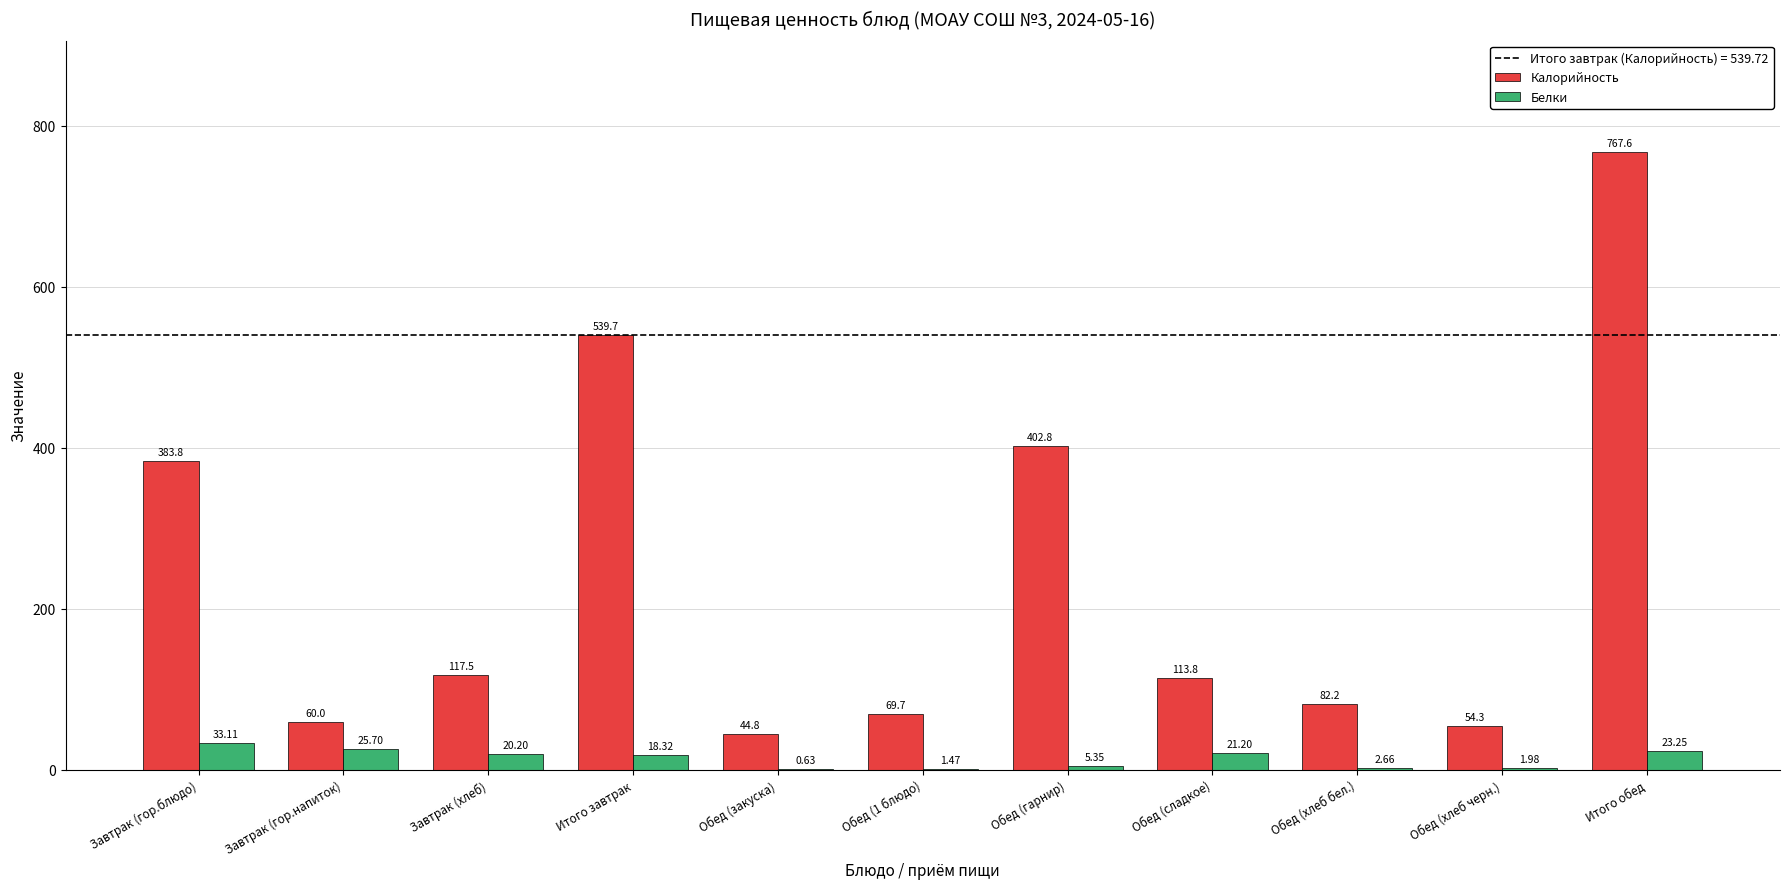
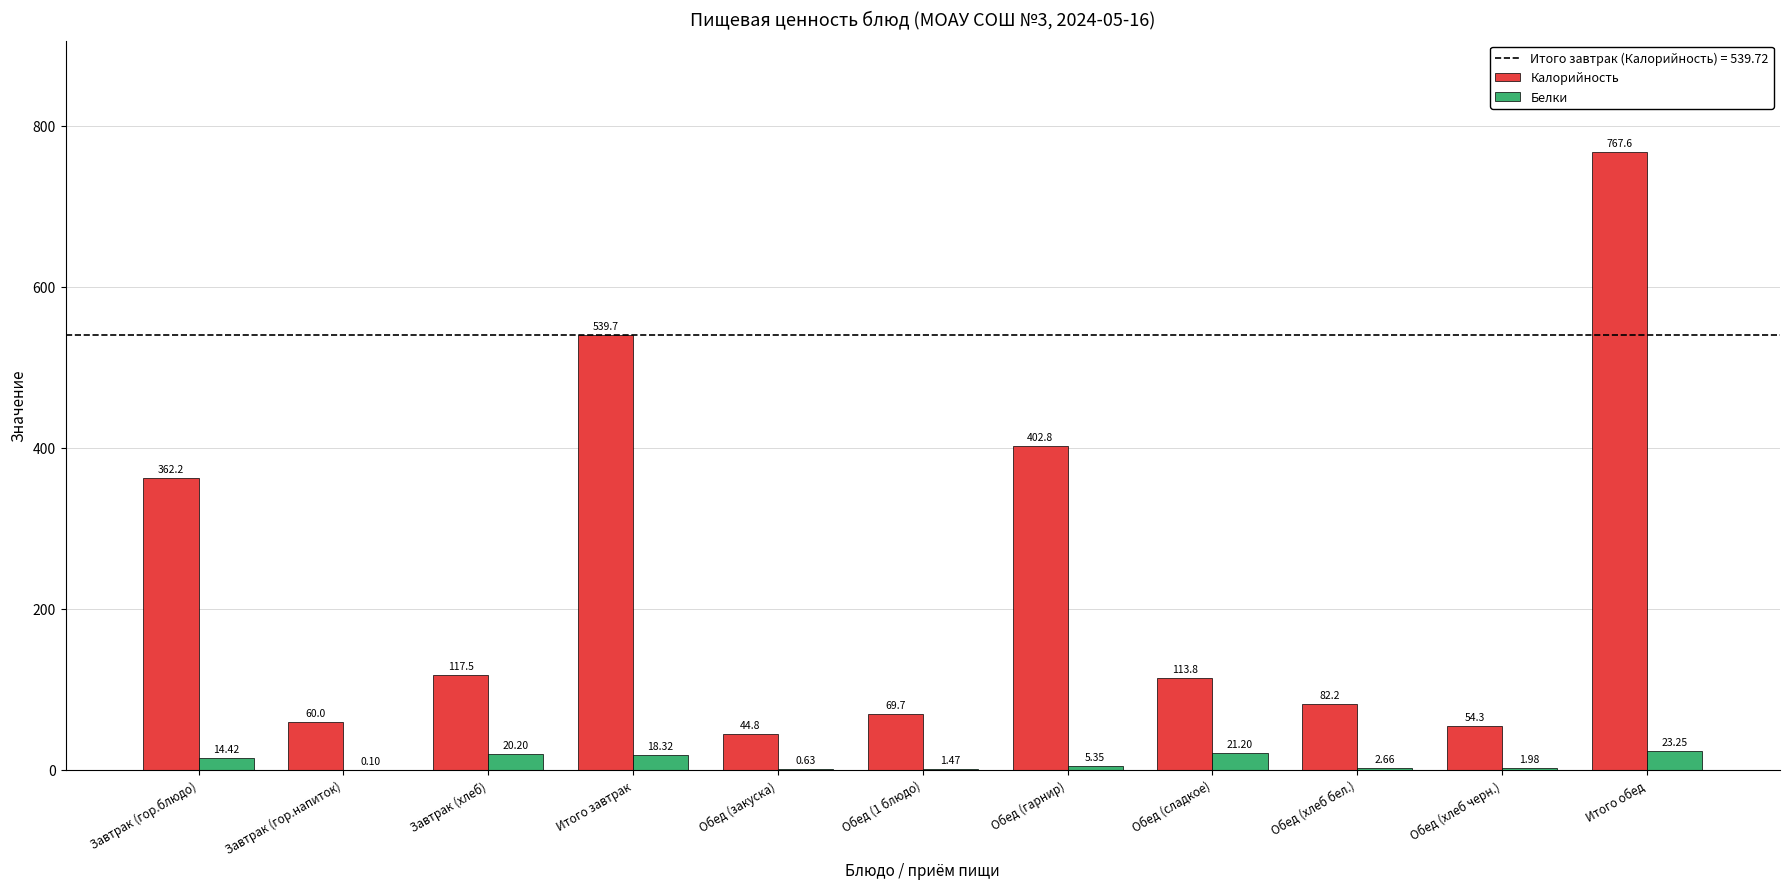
Калорийность, Завтрак (гор.блюдо): 383.8 -> 362.2
Белки, Завтрак (гор.блюдо): 33.11 -> 14.42
Белки, Завтрак (гор.напиток): 25.70 -> 0.10
